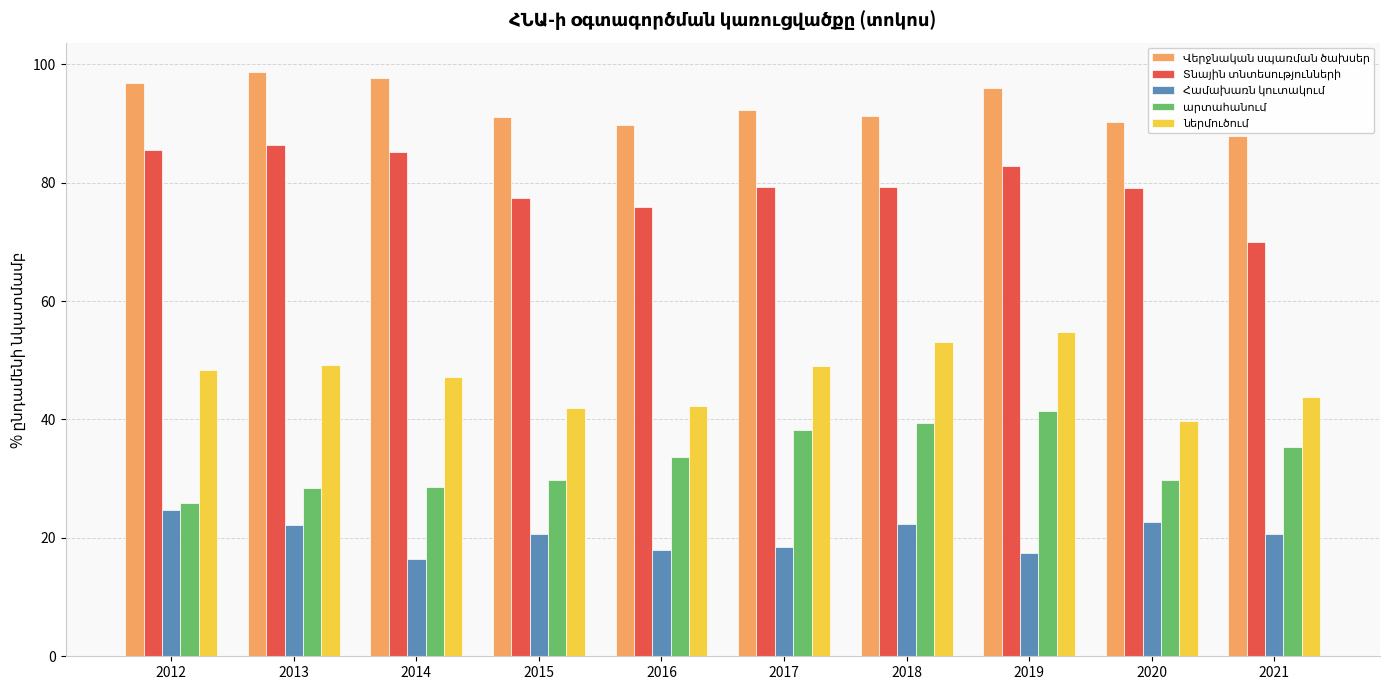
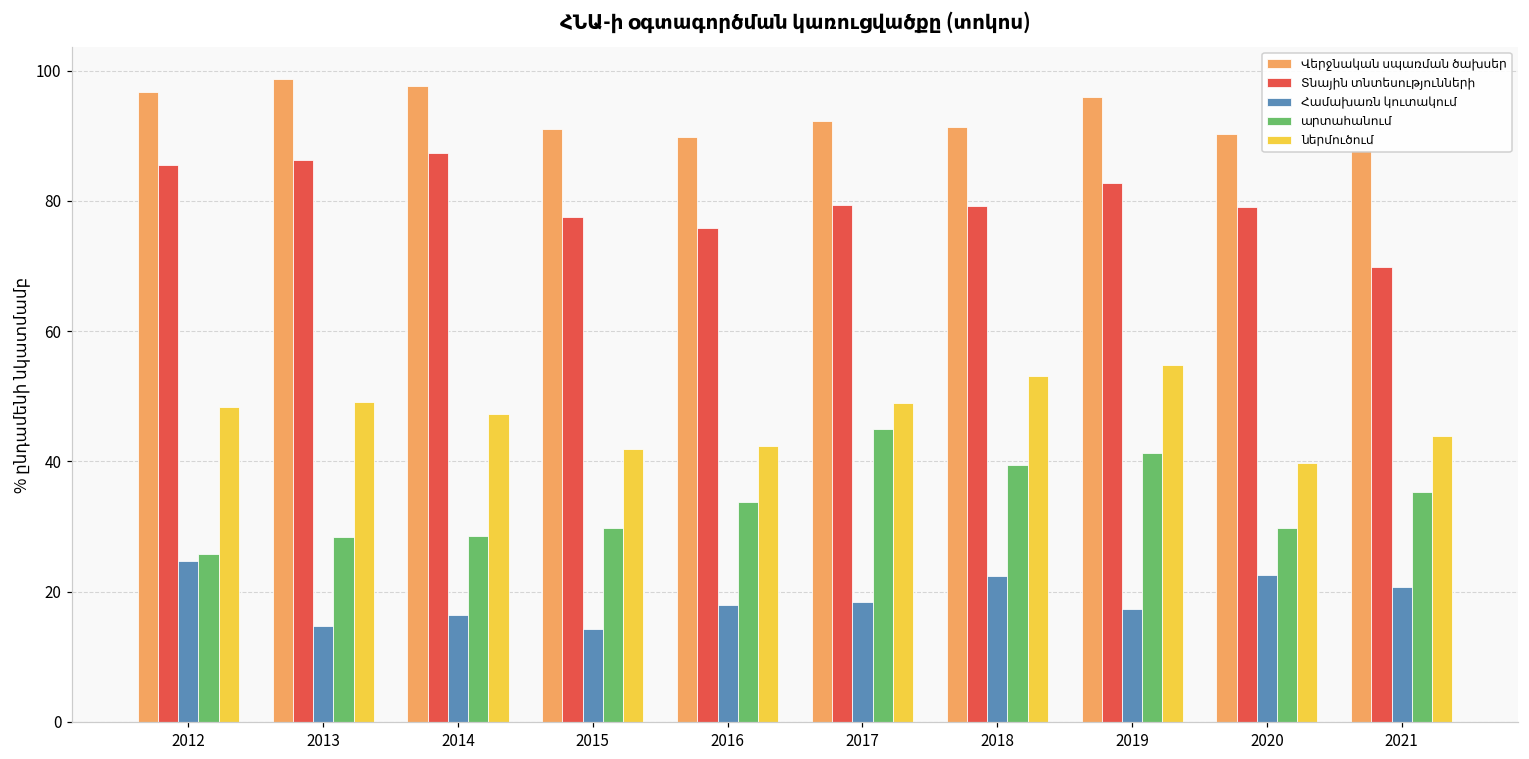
Համախառն կուտակում, 2013: 22 -> 15
Տնային տնտեսությունների, 2014: 85 -> 87
Համախառն կուտակում, 2015: 21 -> 14
արտահանում, 2017: 38 -> 45
